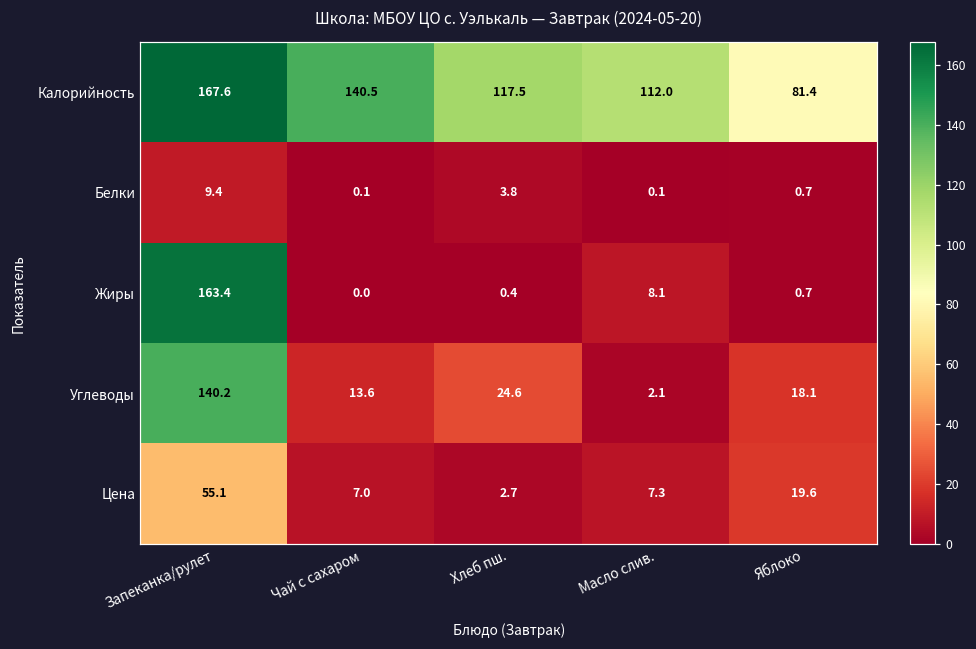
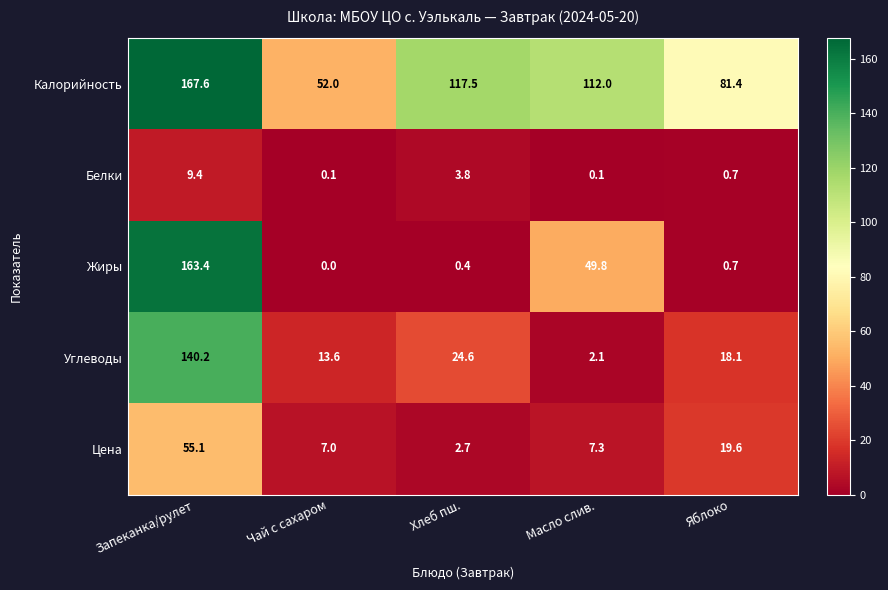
Калорийность, Чай с сахаром: 140.5 -> 52.0
Жиры, Масло слив.: 8.1 -> 49.8
